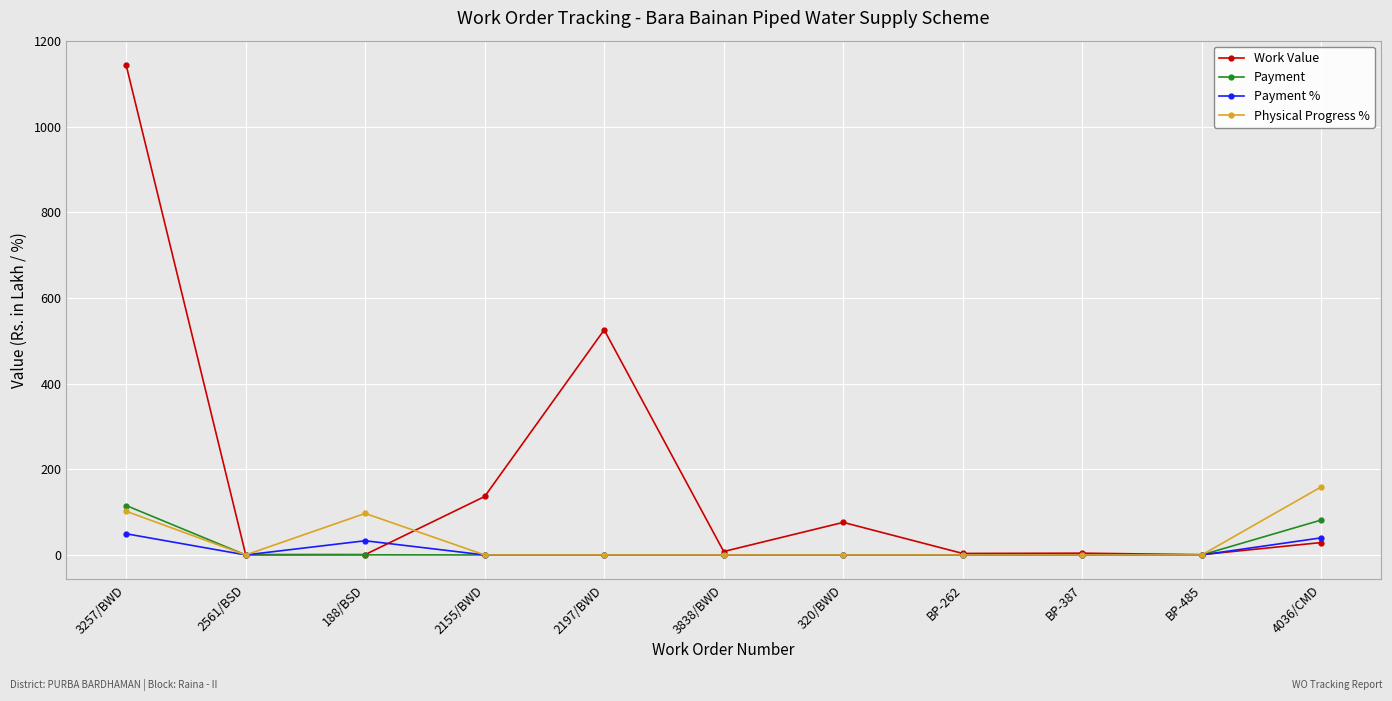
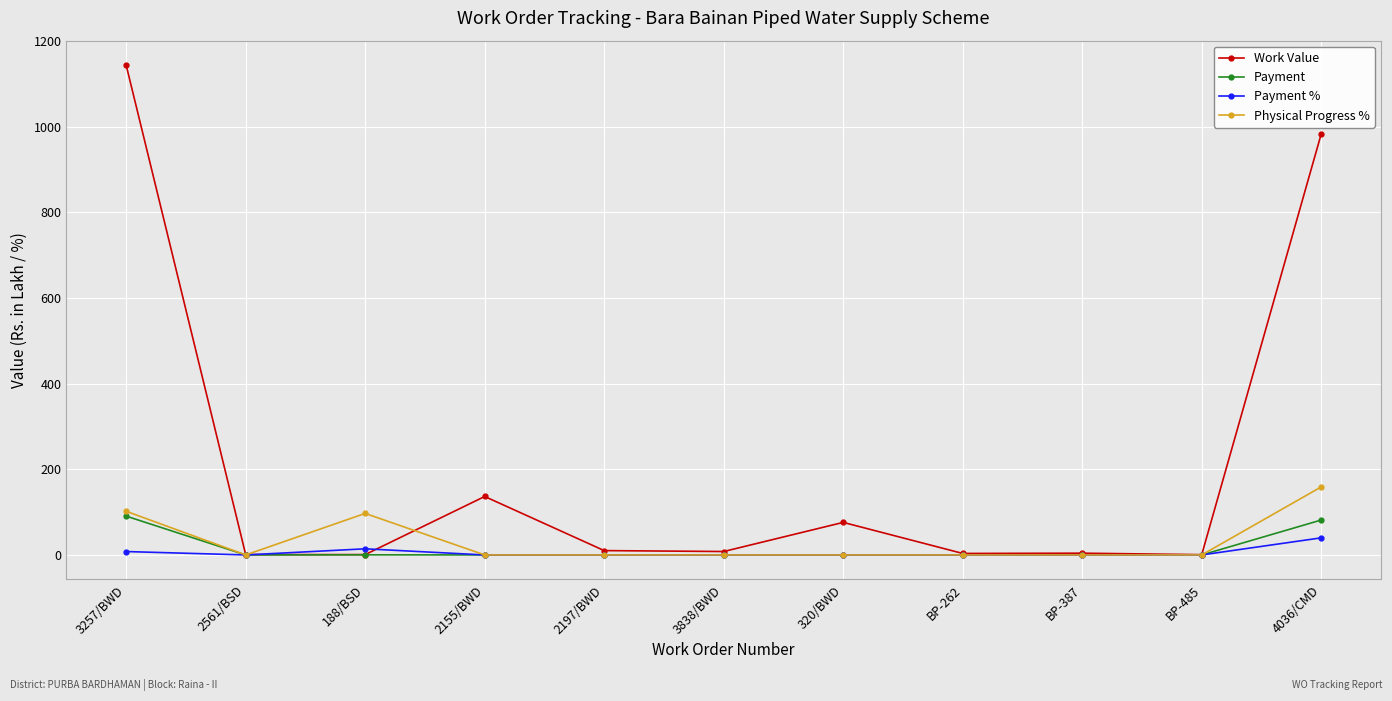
Payment, 3257/BWD: 120 -> 90
Payment %, 3257/BWD: 50 -> 10
Payment %, 188/BSD: 30 -> 10
Work Value, 2197/BWD: 530 -> 10
Work Value, 4036/CMD: 30 -> 980
